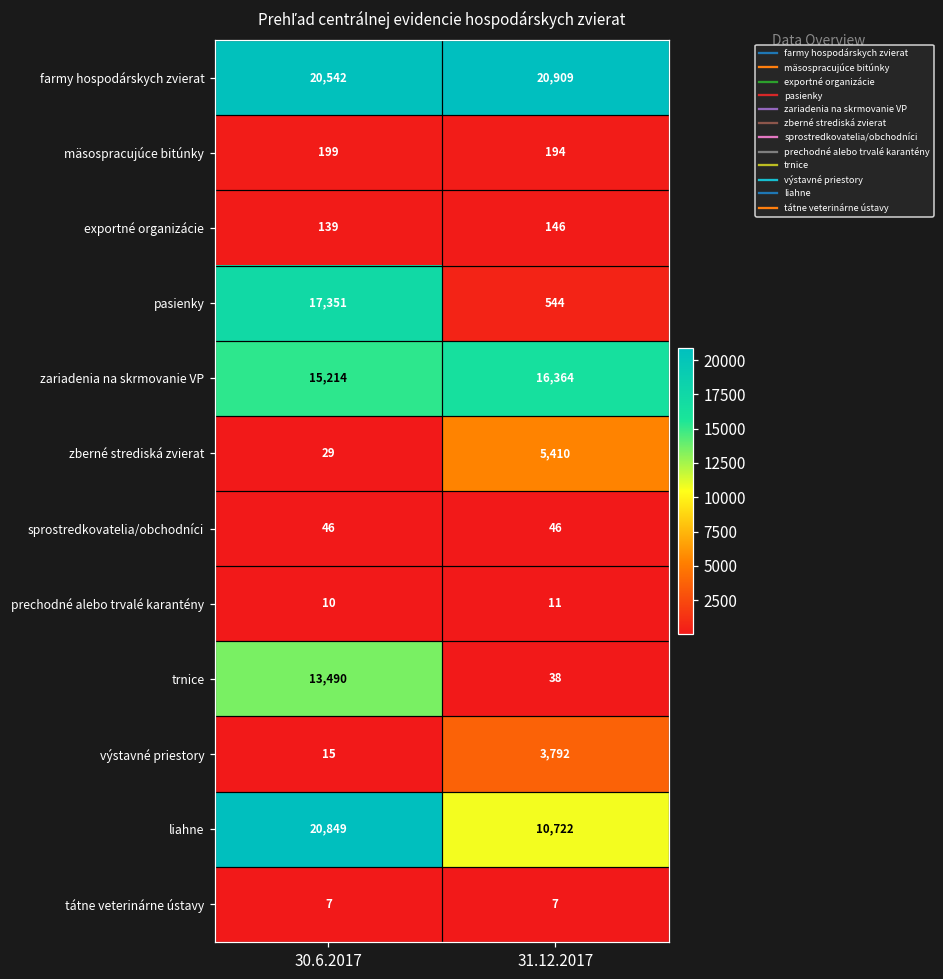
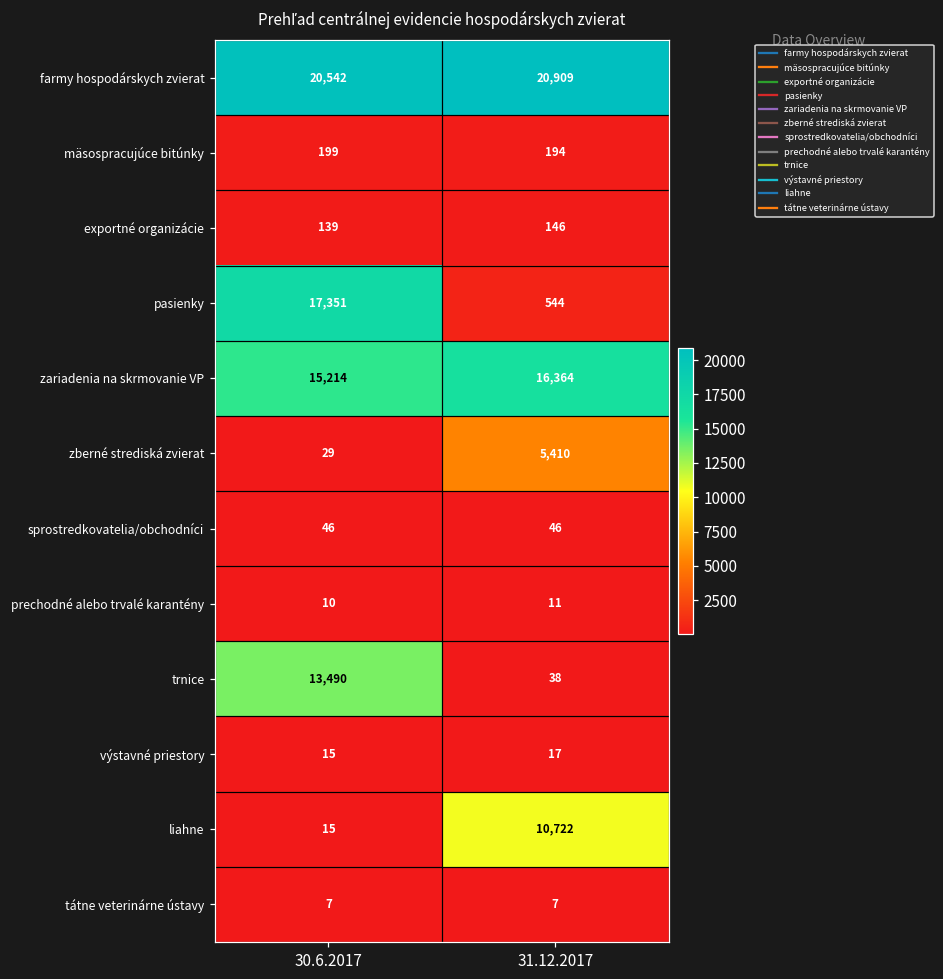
výstavné priestory, 31.12.2017: 3,792 -> 17
liahne, 30.6.2017: 20,849 -> 15
